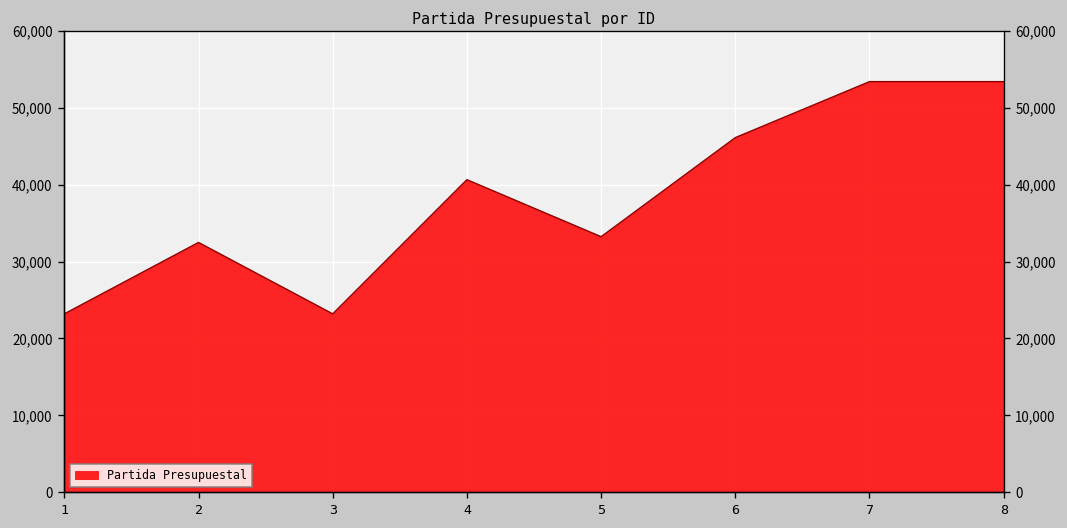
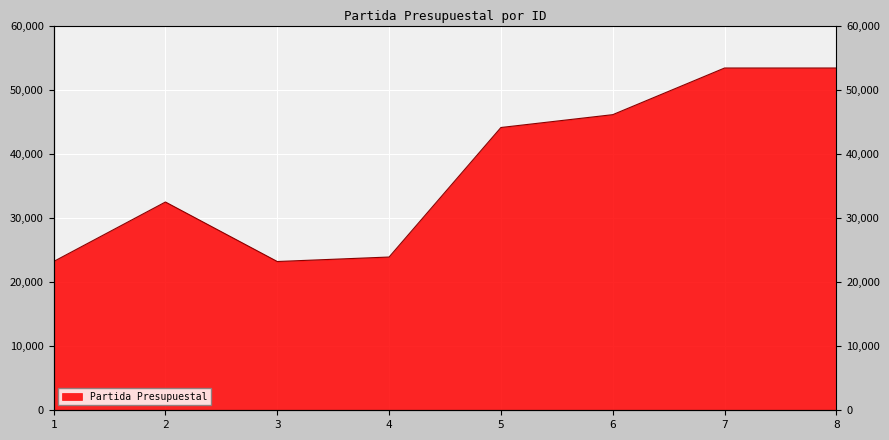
4: 41,000 -> 24,000
5: 33,000 -> 44,000
